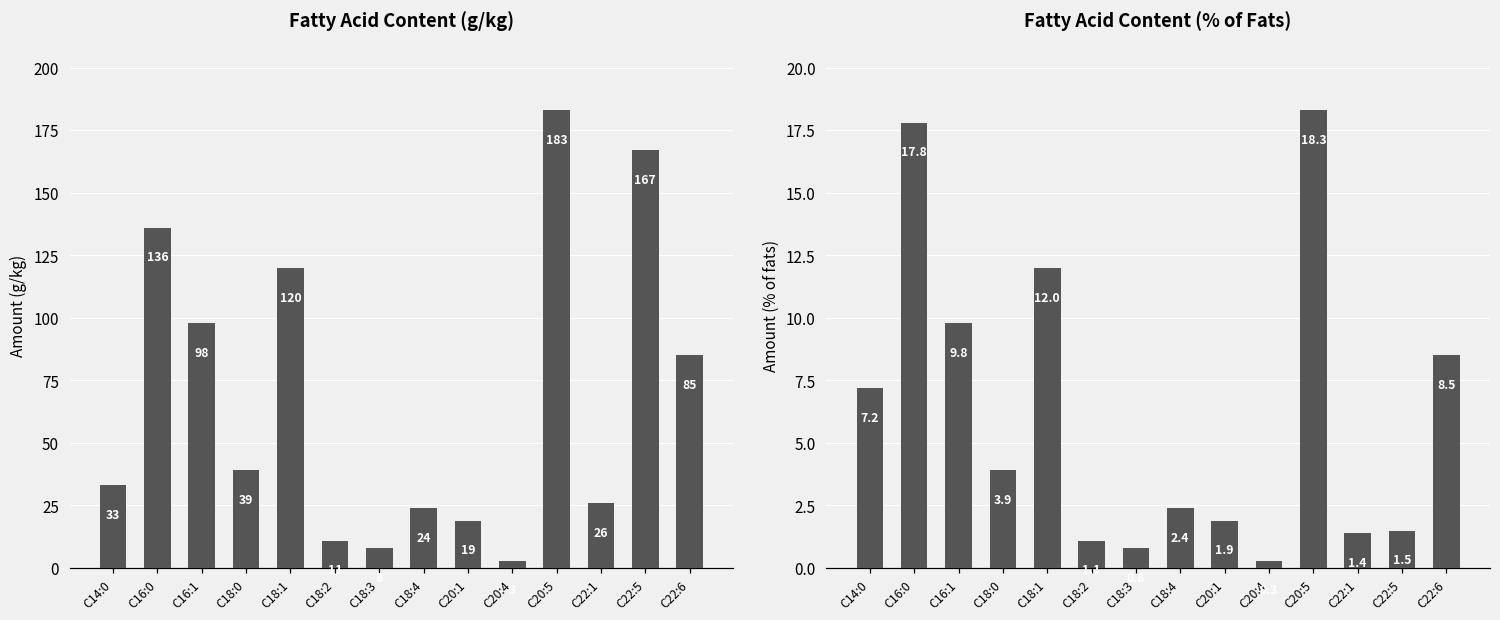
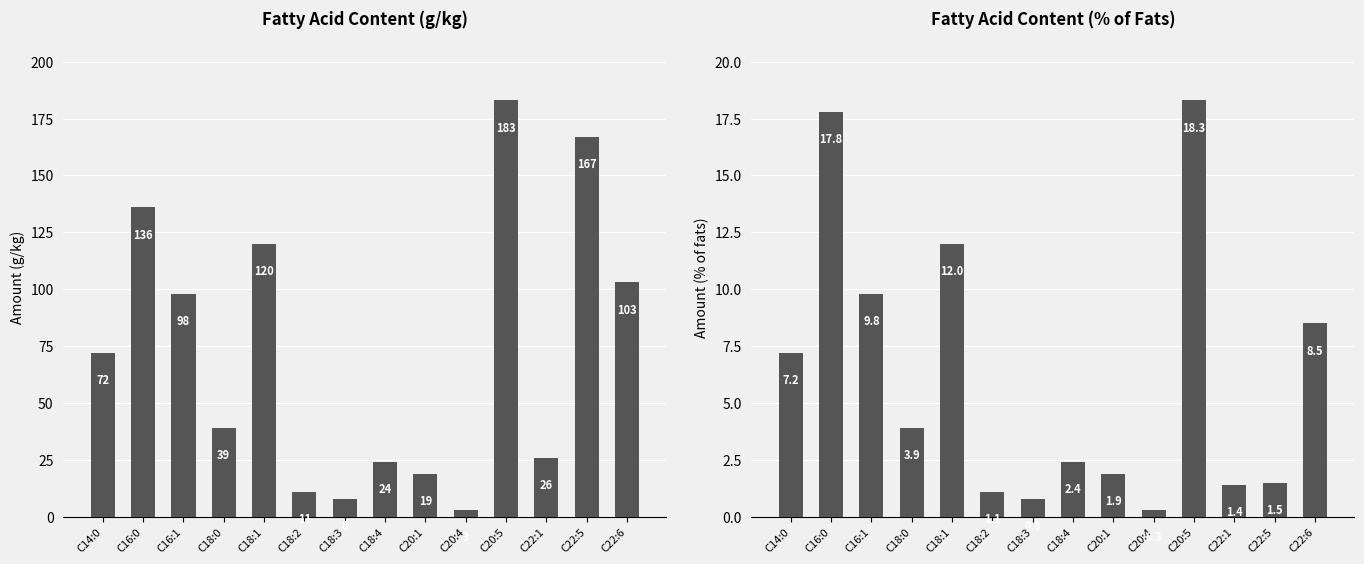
Fatty Acid Content (g/kg), C14:0: 33 -> 72
Fatty Acid Content (g/kg), C22:6: 85 -> 103
